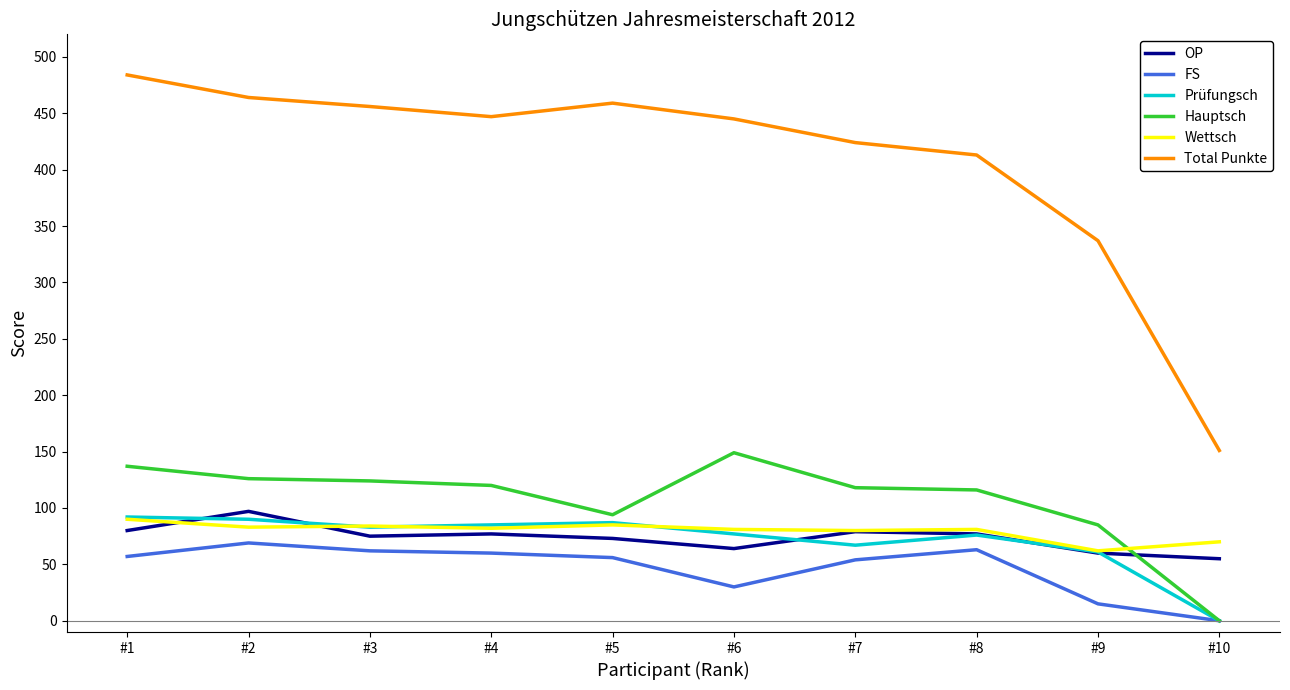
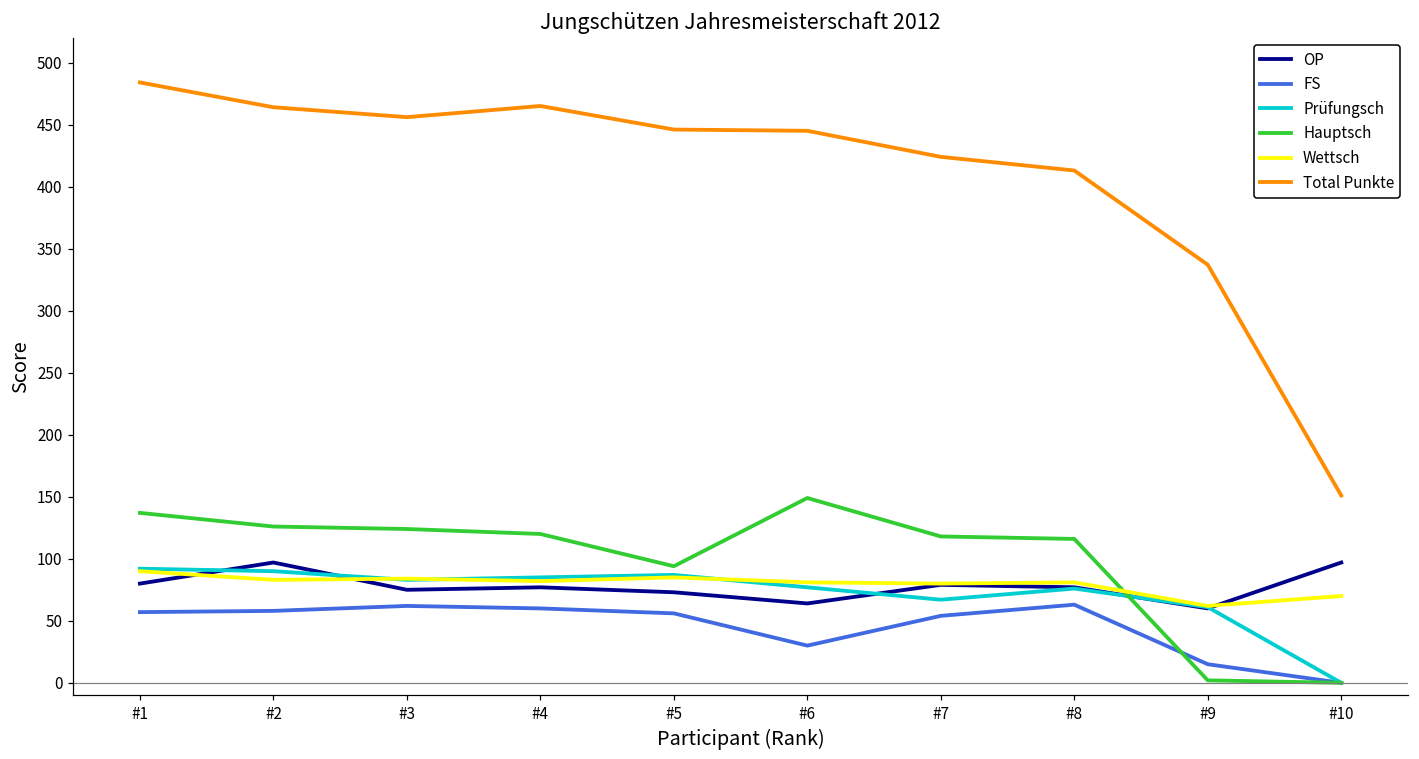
FS, #2: 69 -> 58
Total Punkte, #4: 447 -> 465
Total Punkte, #5: 459 -> 446
Hauptsch, #9: 85 -> 2
OP, #10: 55 -> 97
